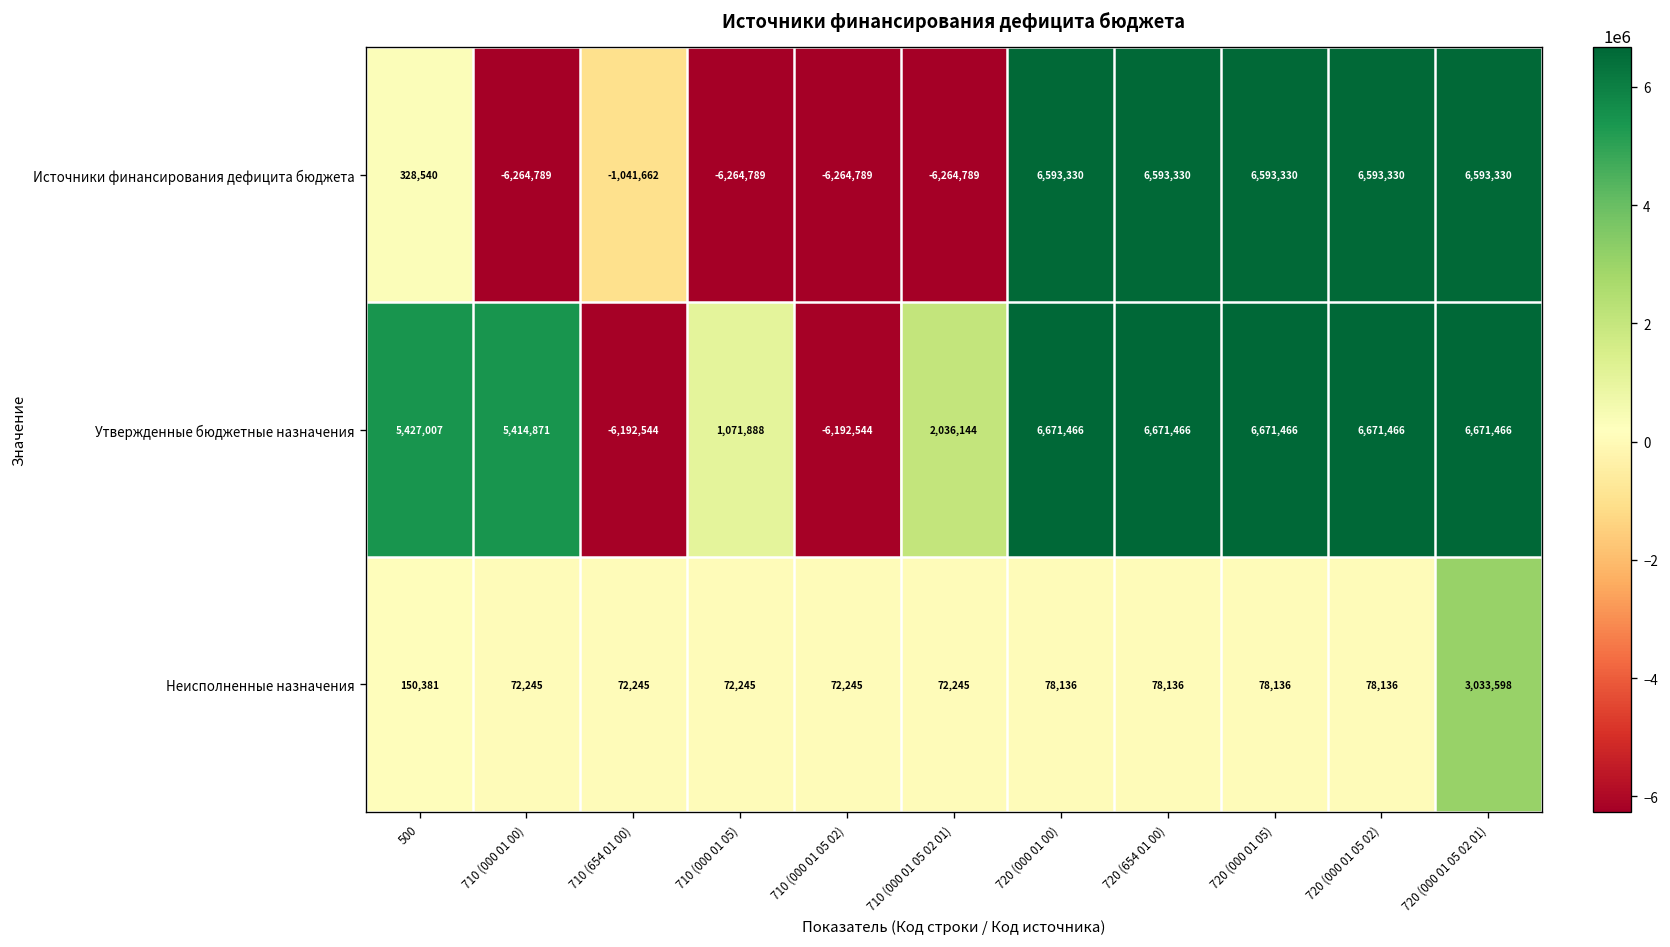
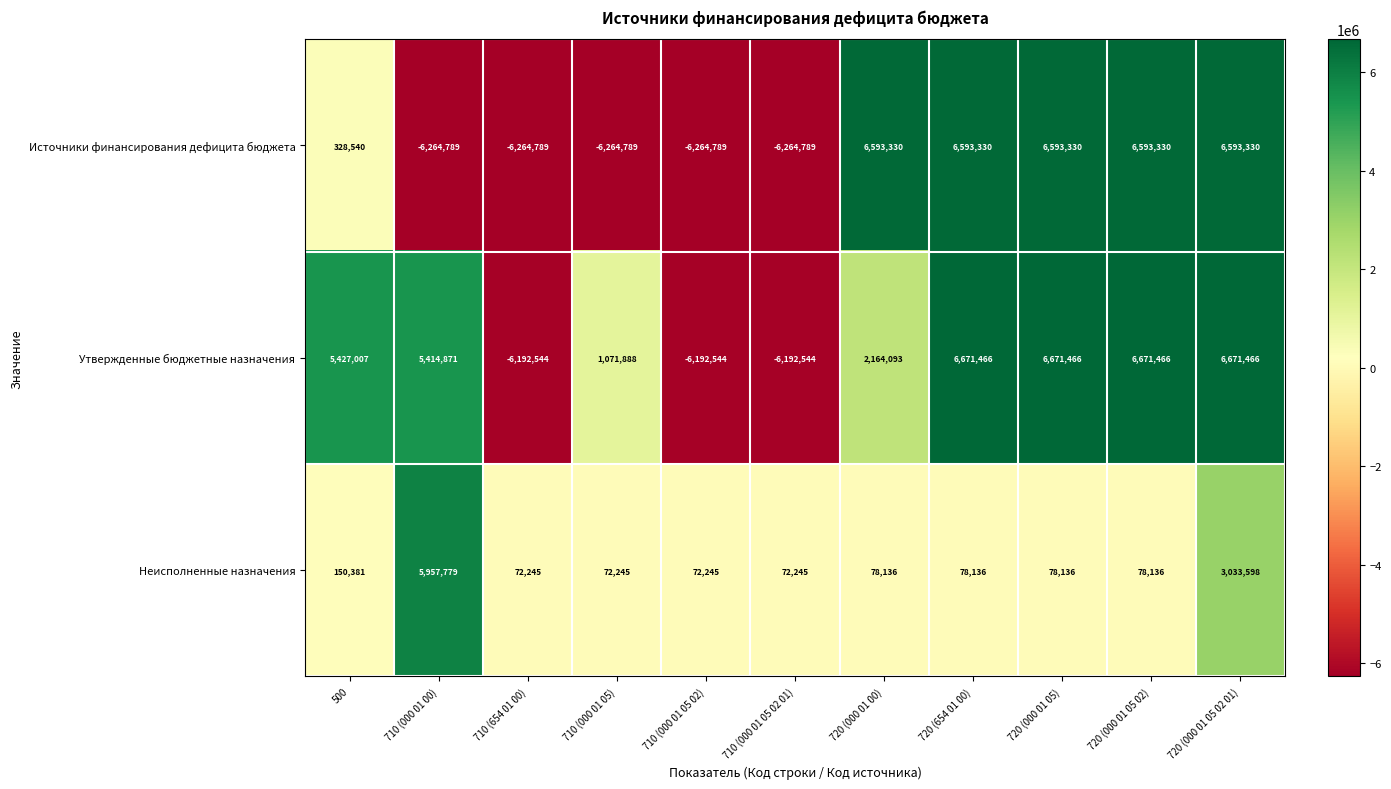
Источники финансирования дефицита бюджета, 710 (654 01 00): -1,041,662 -> -6,264,789
Утвержденные бюджетные назначения, 710 (000 01 05 02 01): 2,036,144 -> -6,192,544
Утвержденные бюджетные назначения, 720 (000 01 00): 6,671,466 -> 2,164,093
Неисполненные назначения, 710 (000 01 00): 72,245 -> 5,957,779
